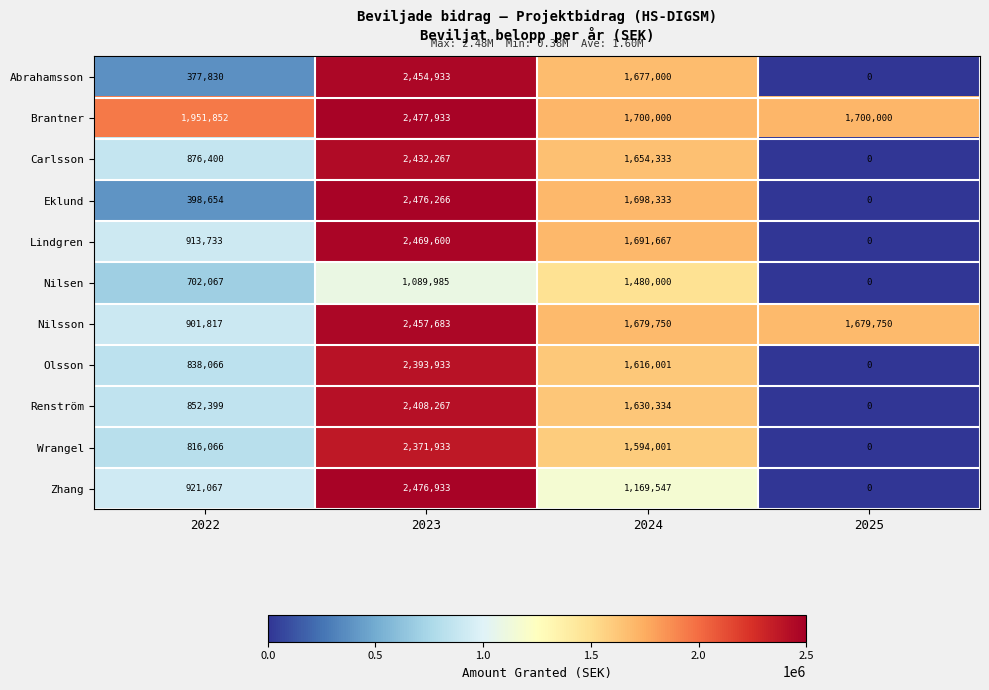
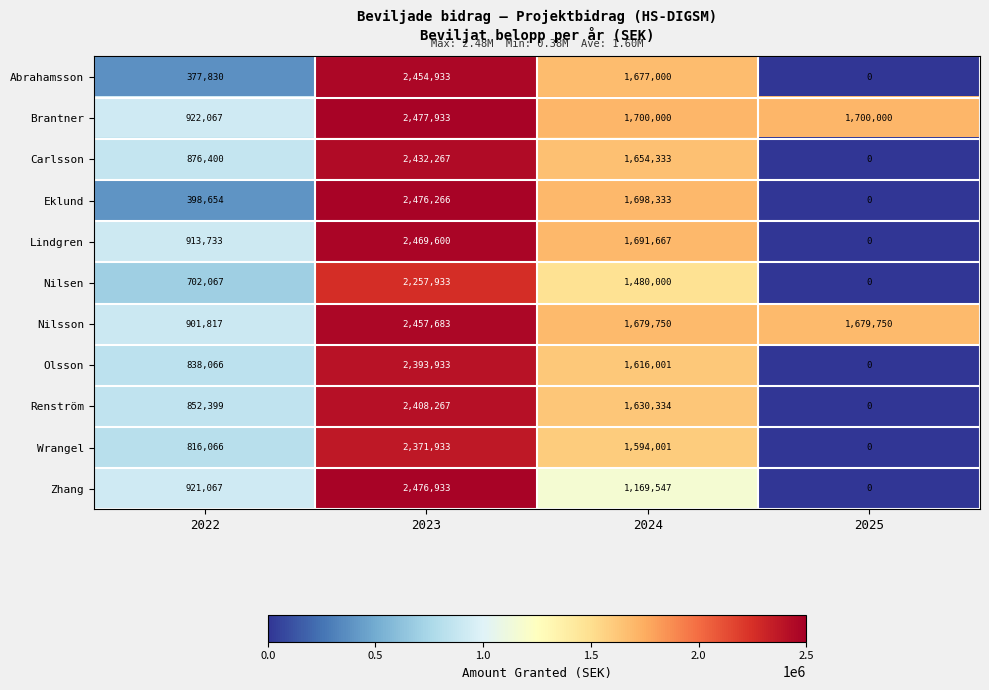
Brantner, 2022: 1,951,852 -> 922,067
Nilsen, 2023: 1,089,985 -> 2,257,933
